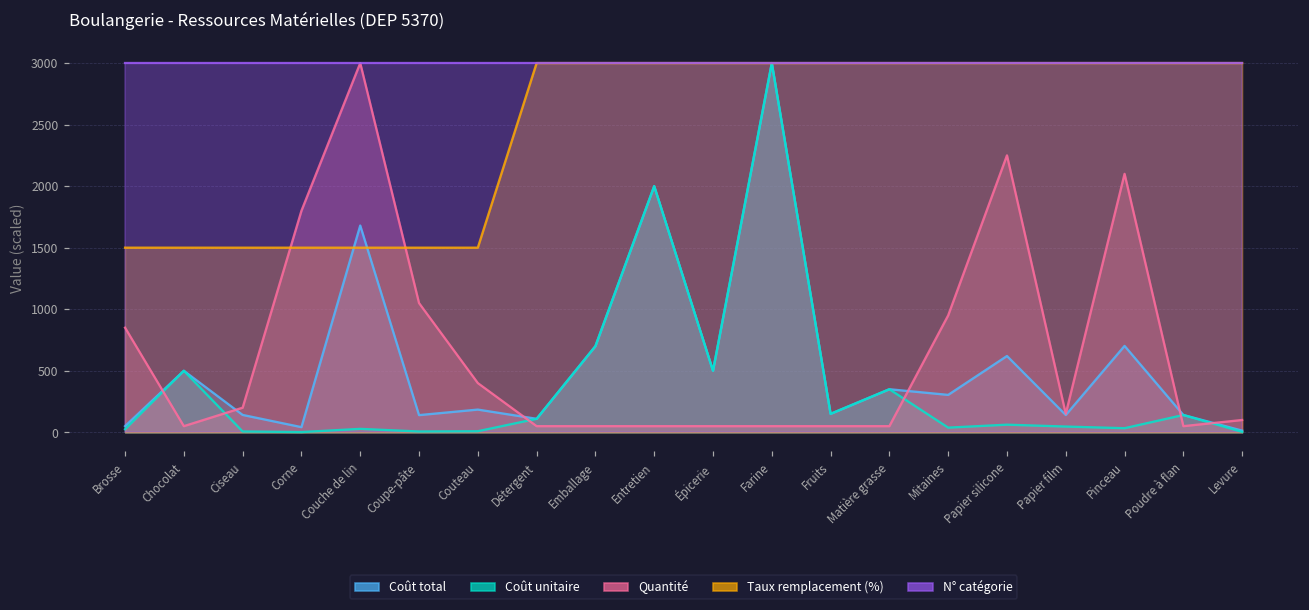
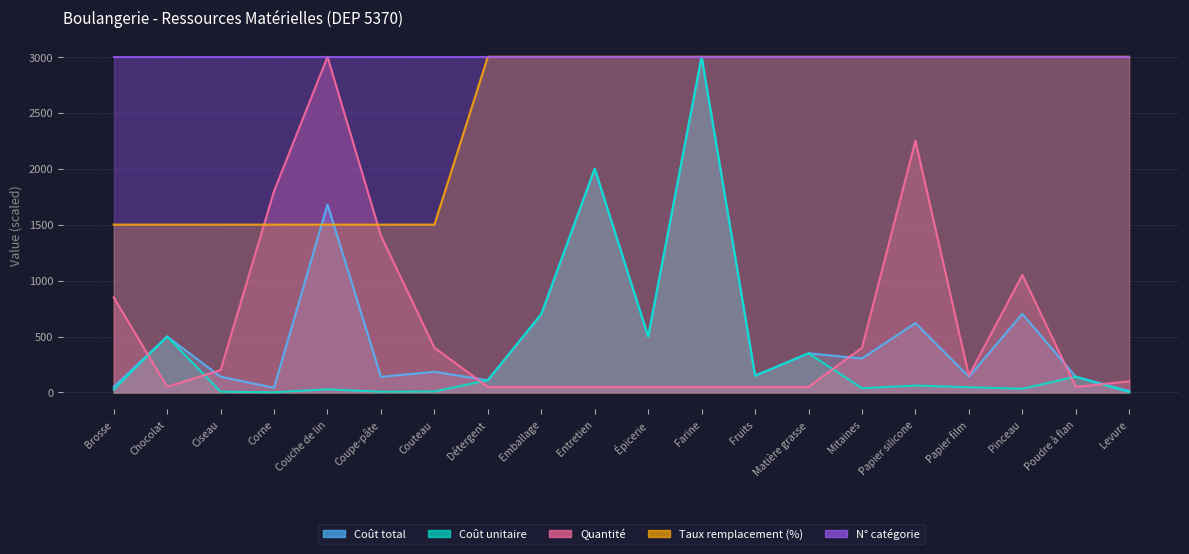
Quantité, Coupe-pâte: 1050 -> 1400
Quantité, Mitaines: 950 -> 400
Quantité, Pinceau: 2100 -> 1050
